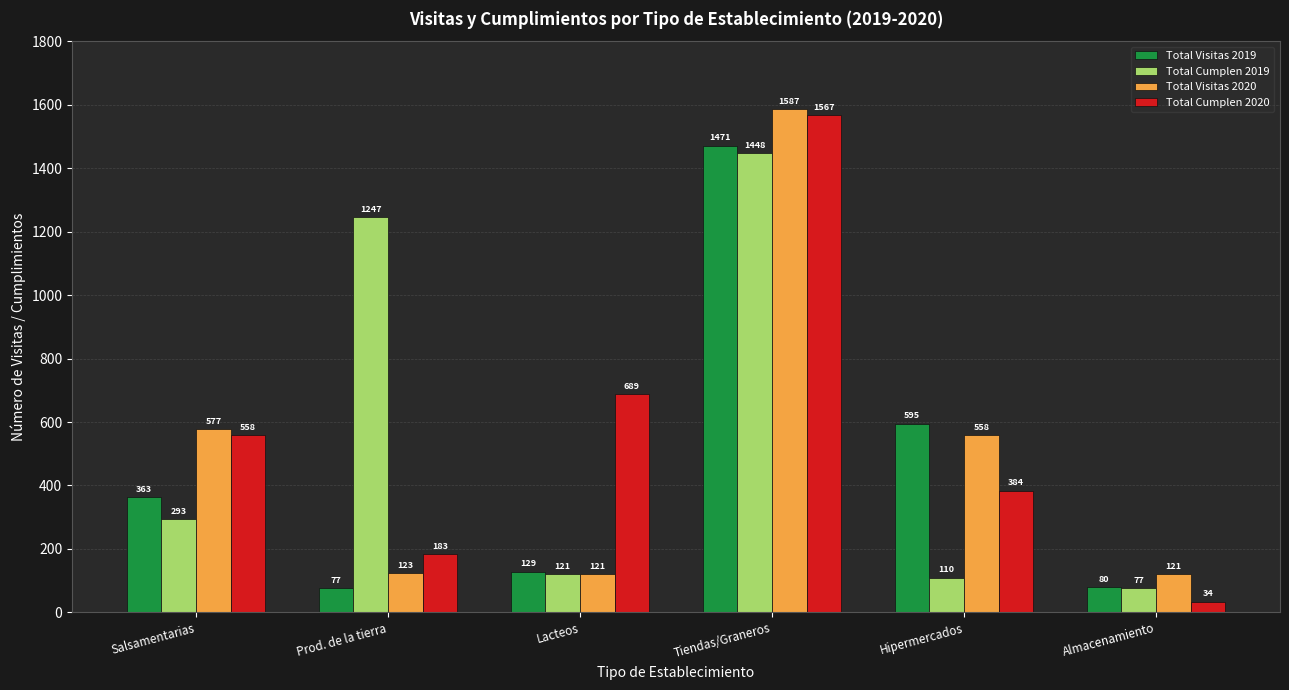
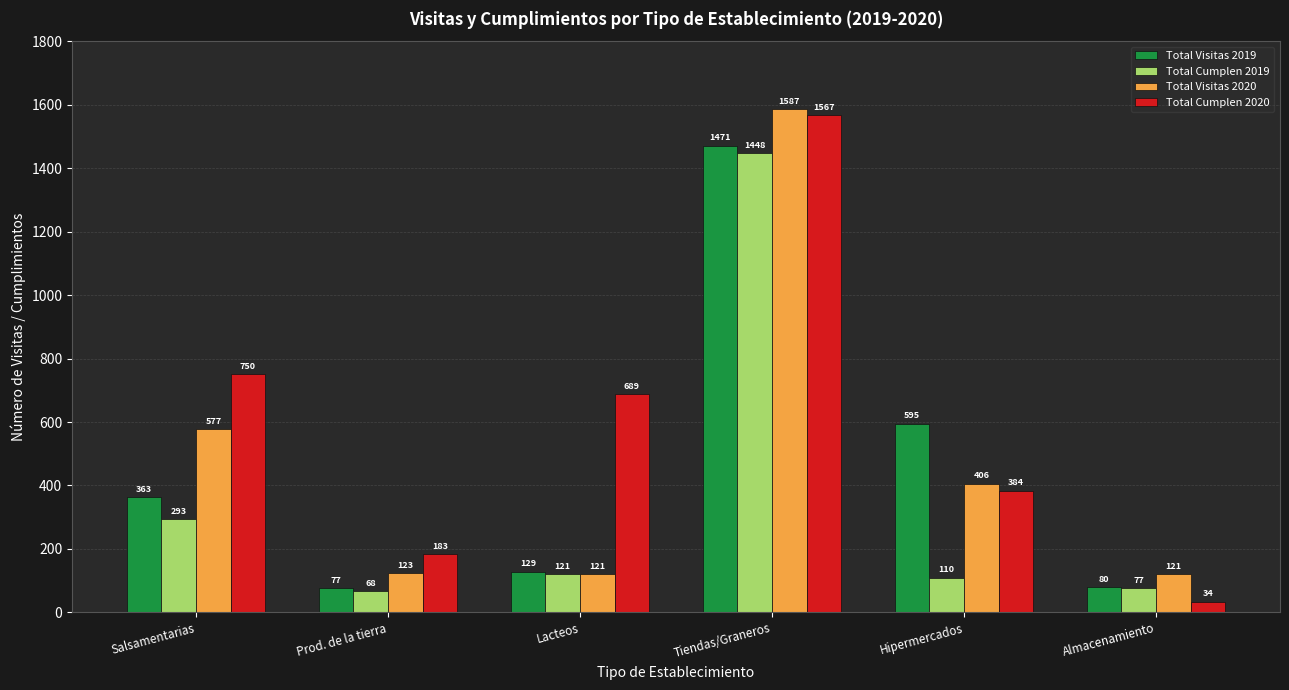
Total Cumplen 2020, Salsamentarias: 558 -> 750
Total Cumplen 2019, Prod. de la tierra: 1247 -> 68
Total Visitas 2020, Hipermercados: 558 -> 406
